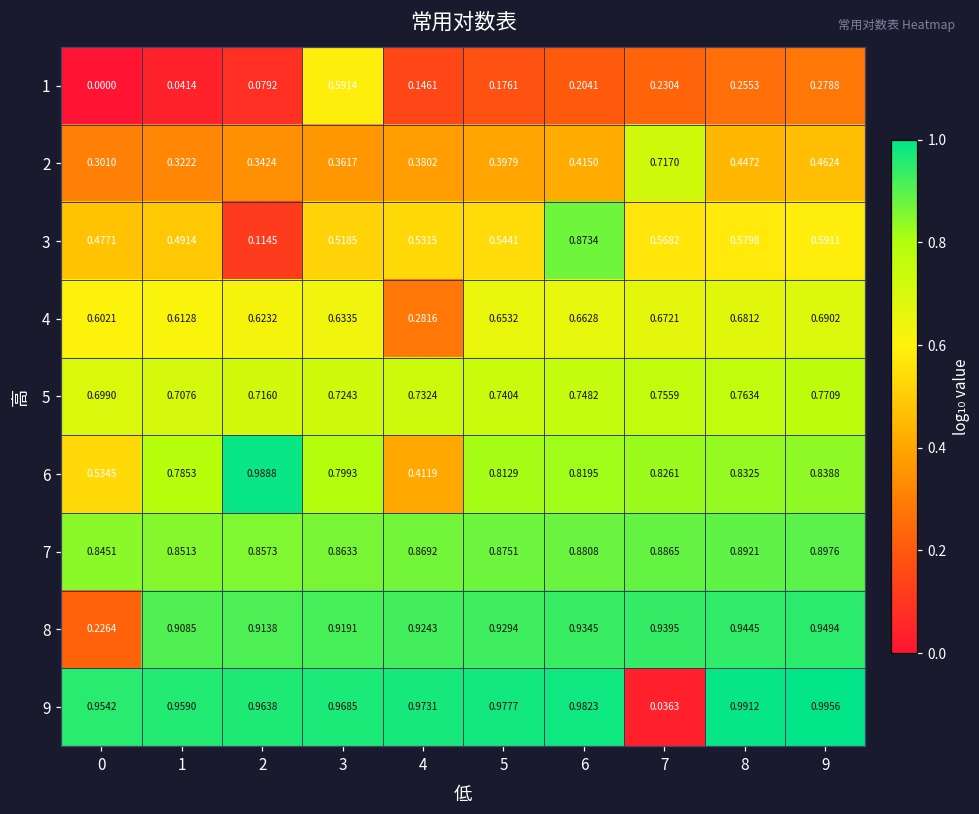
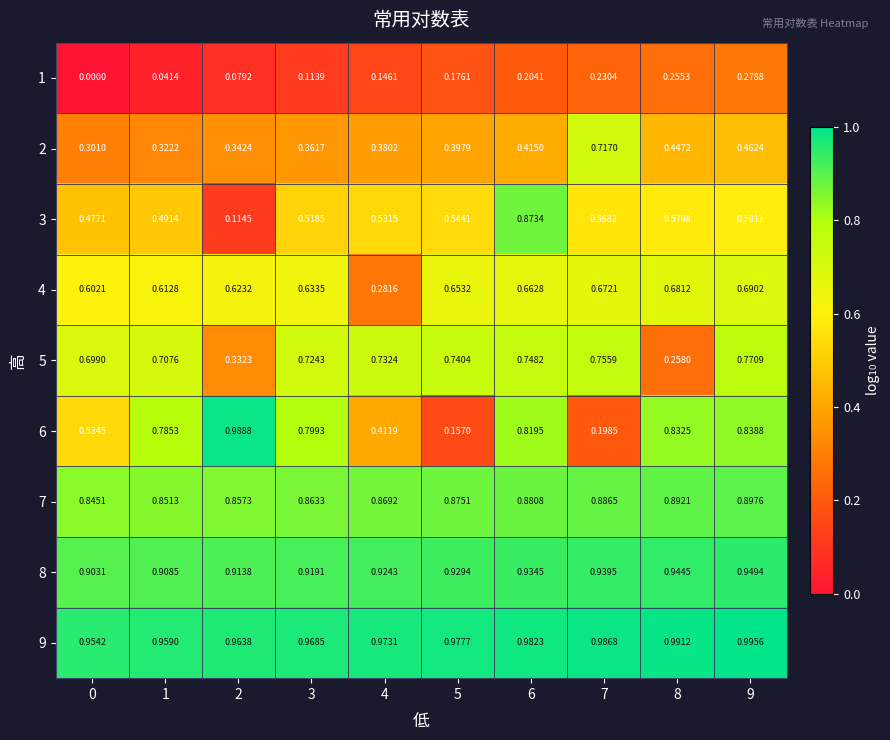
1, 3: 0.5914 -> 0.1139
5, 2: 0.7160 -> 0.3323
5, 8: 0.7634 -> 0.2580
6, 5: 0.8129 -> 0.1570
6, 7: 0.8261 -> 0.1985
8, 0: 0.2264 -> 0.9031
9, 7: 0.0363 -> 0.9868
